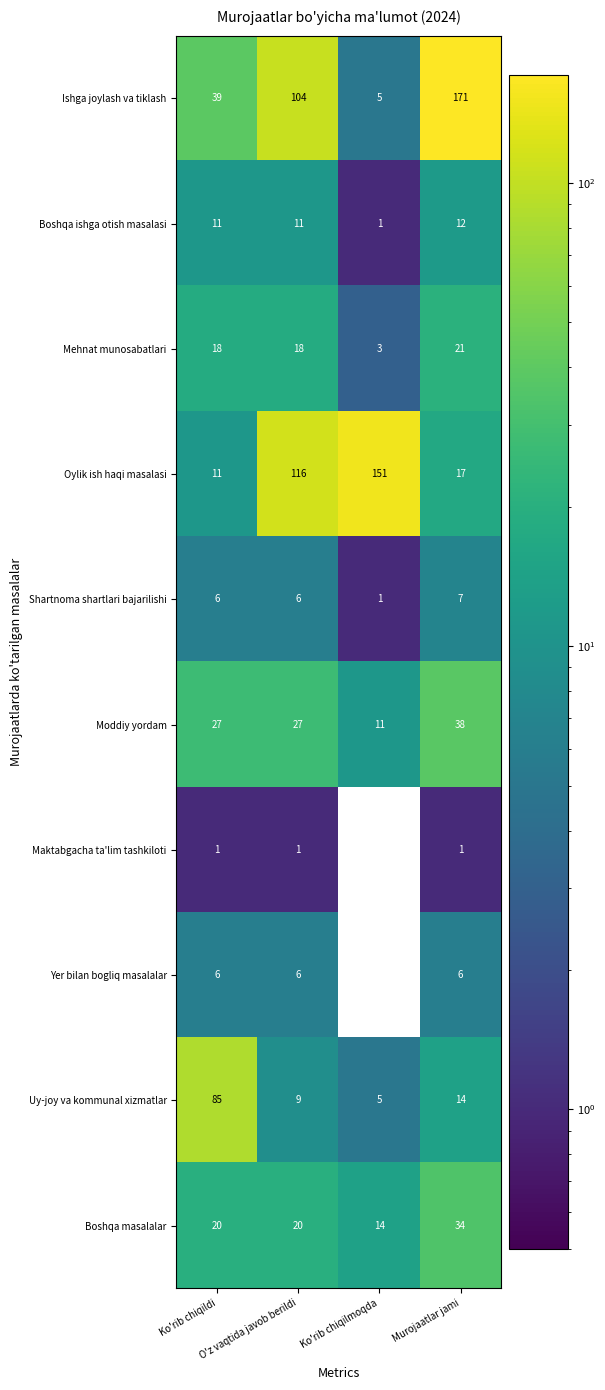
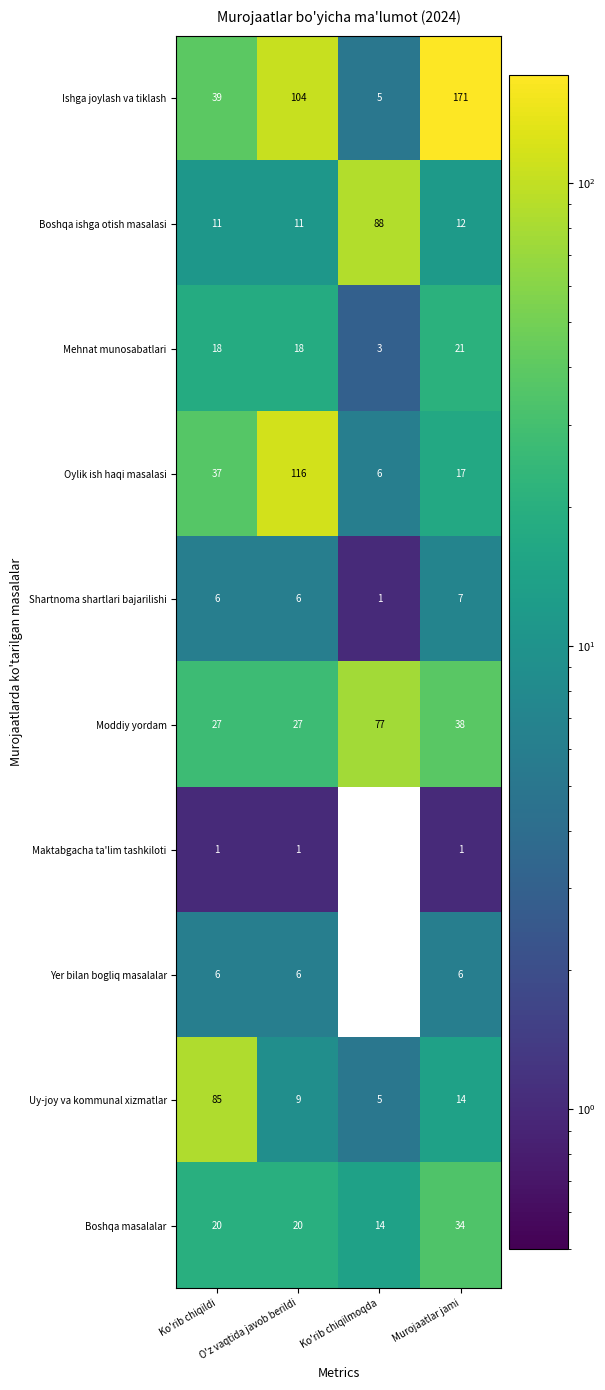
Boshqa ishga otish masalasi, Ko'rib chiqilmoqda: 1 -> 88
Oylik ish haqi masalasi, Ko'rib chiqildi: 11 -> 37
Oylik ish haqi masalasi, Ko'rib chiqilmoqda: 151 -> 6
Moddiy yordam, Ko'rib chiqilmoqda: 11 -> 77
